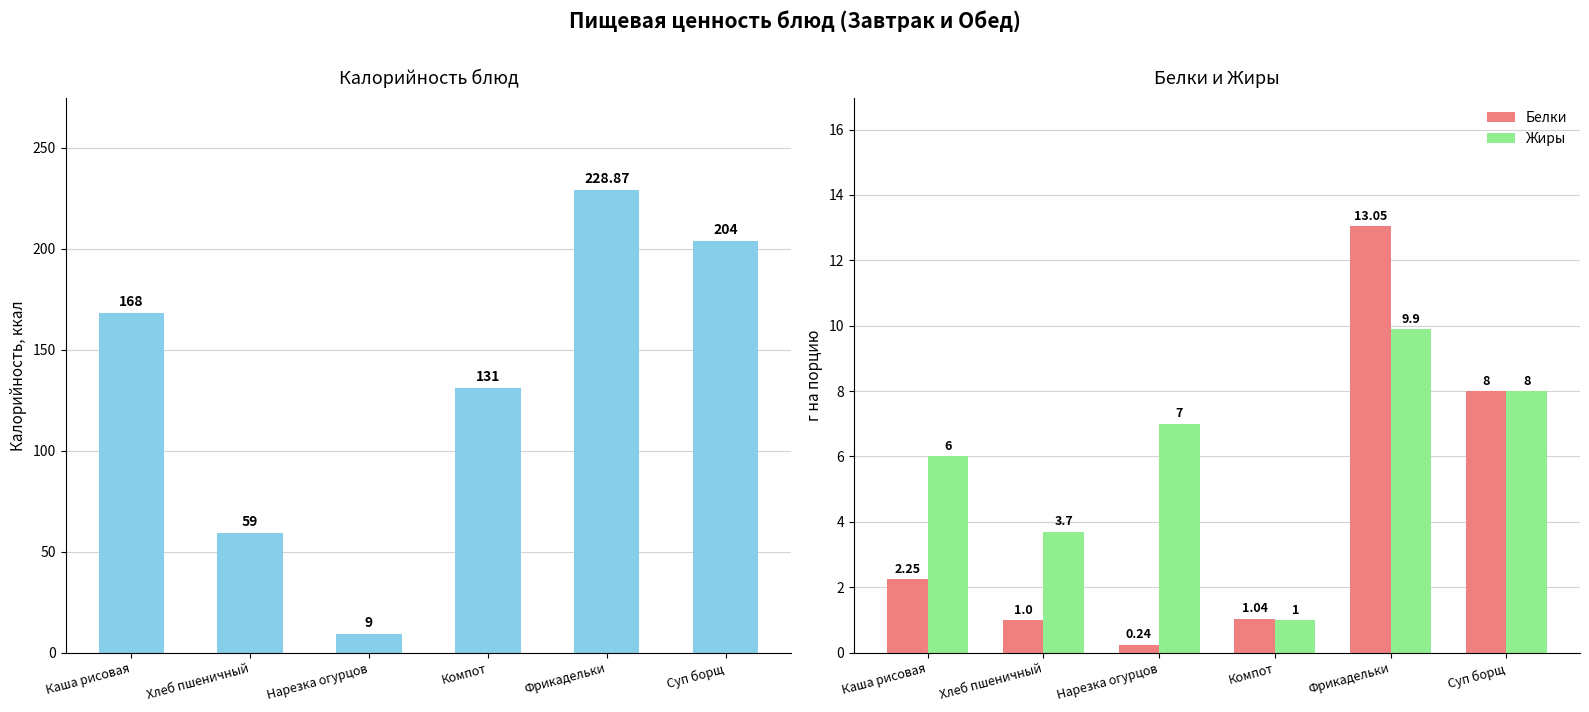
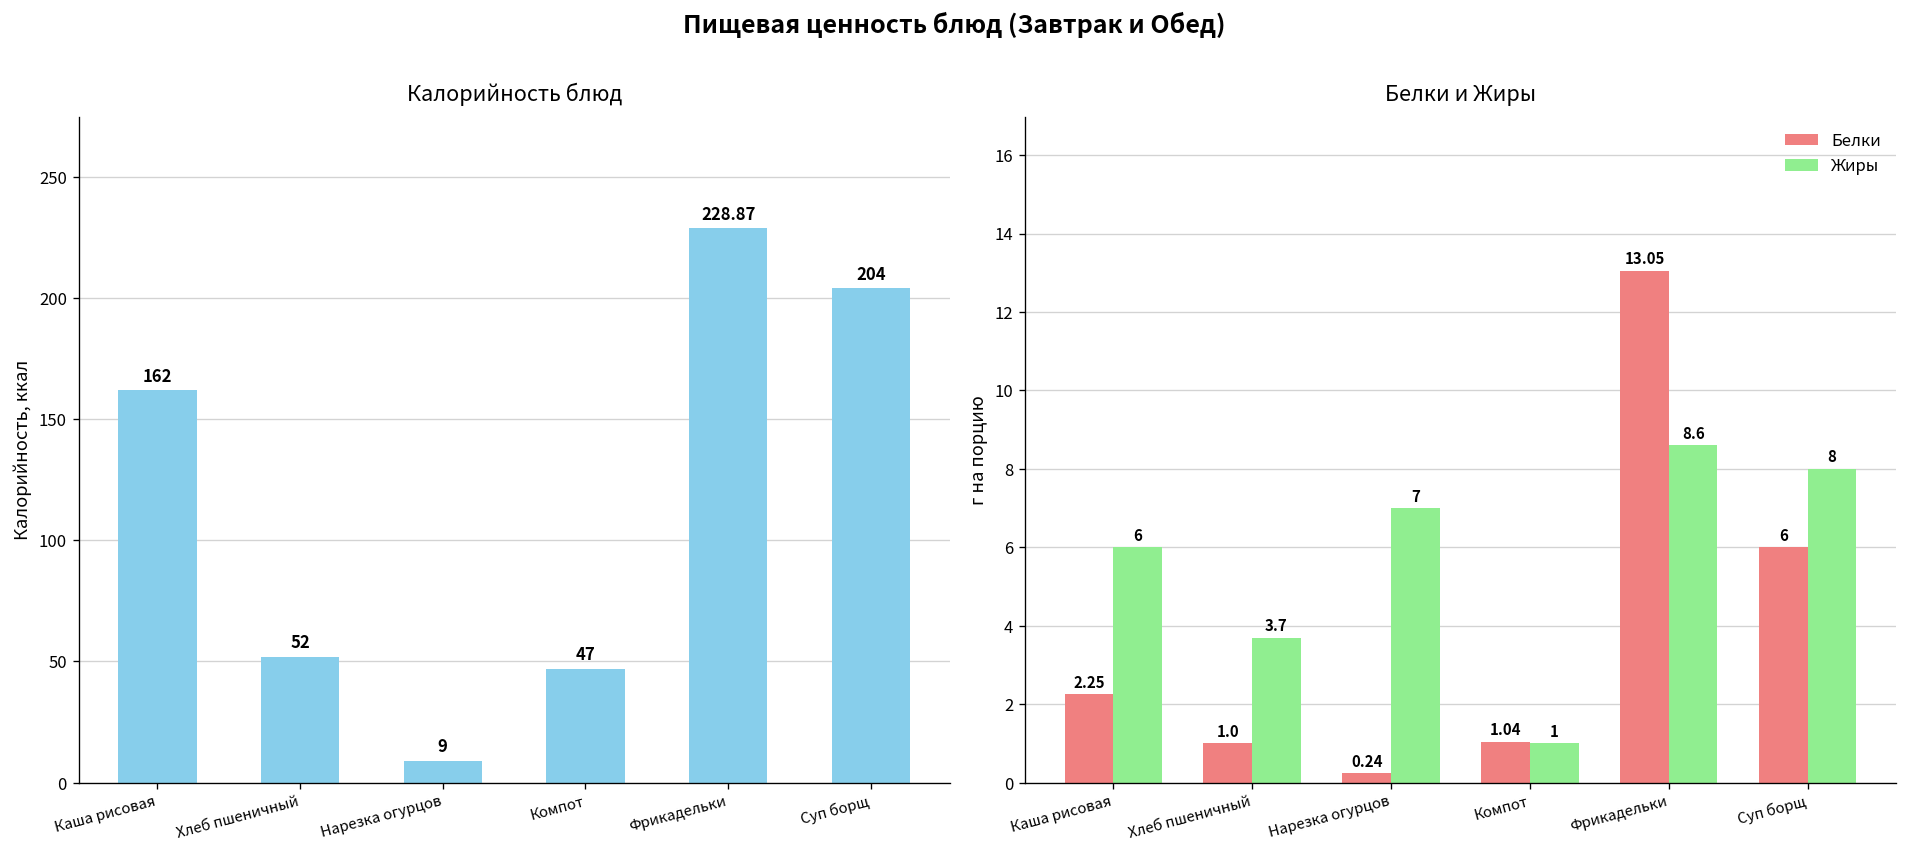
Калорийность блюд, Каша рисовая: 168 -> 162
Калорийность блюд, Хлеб пшеничный: 59 -> 52
Калорийность блюд, Компот: 131 -> 47
Белки и Жиры, Жиры, Фрикадельки: 9.9 -> 8.6
Белки и Жиры, Белки, Суп борщ: 8 -> 6
